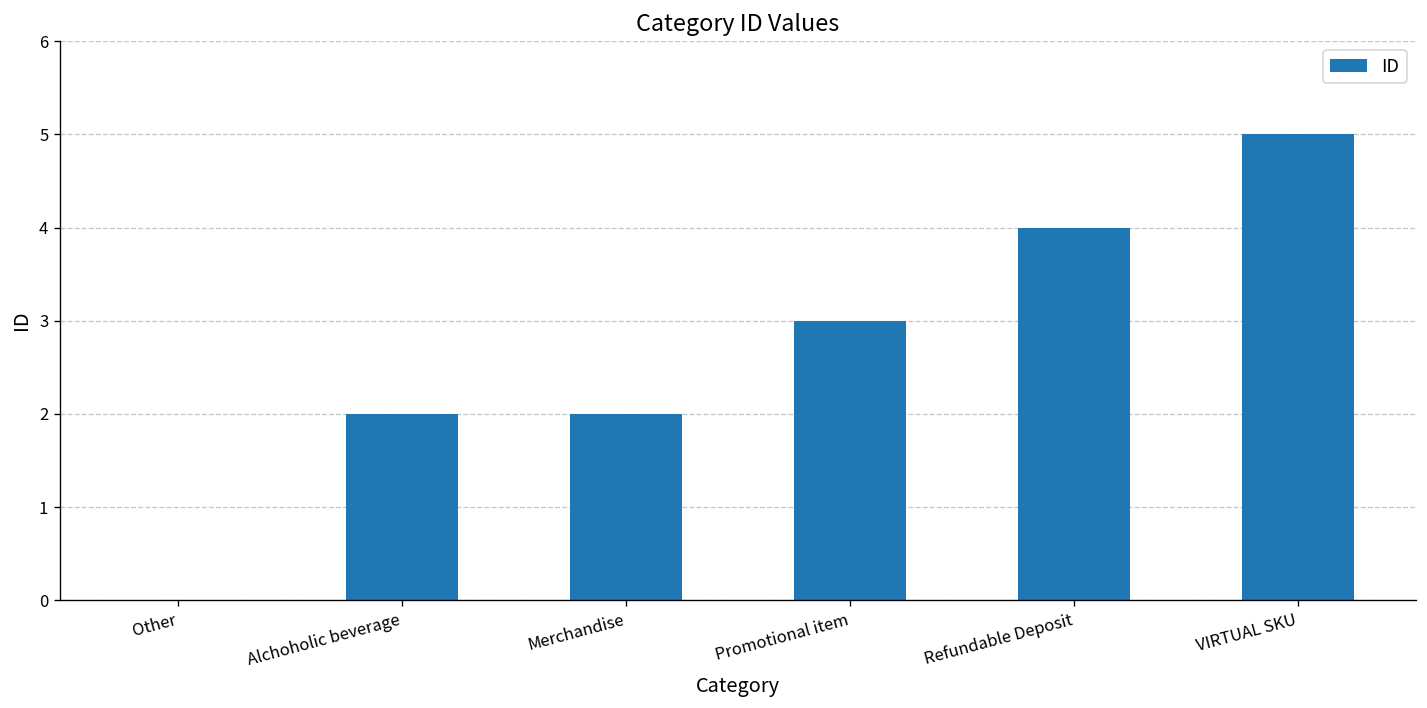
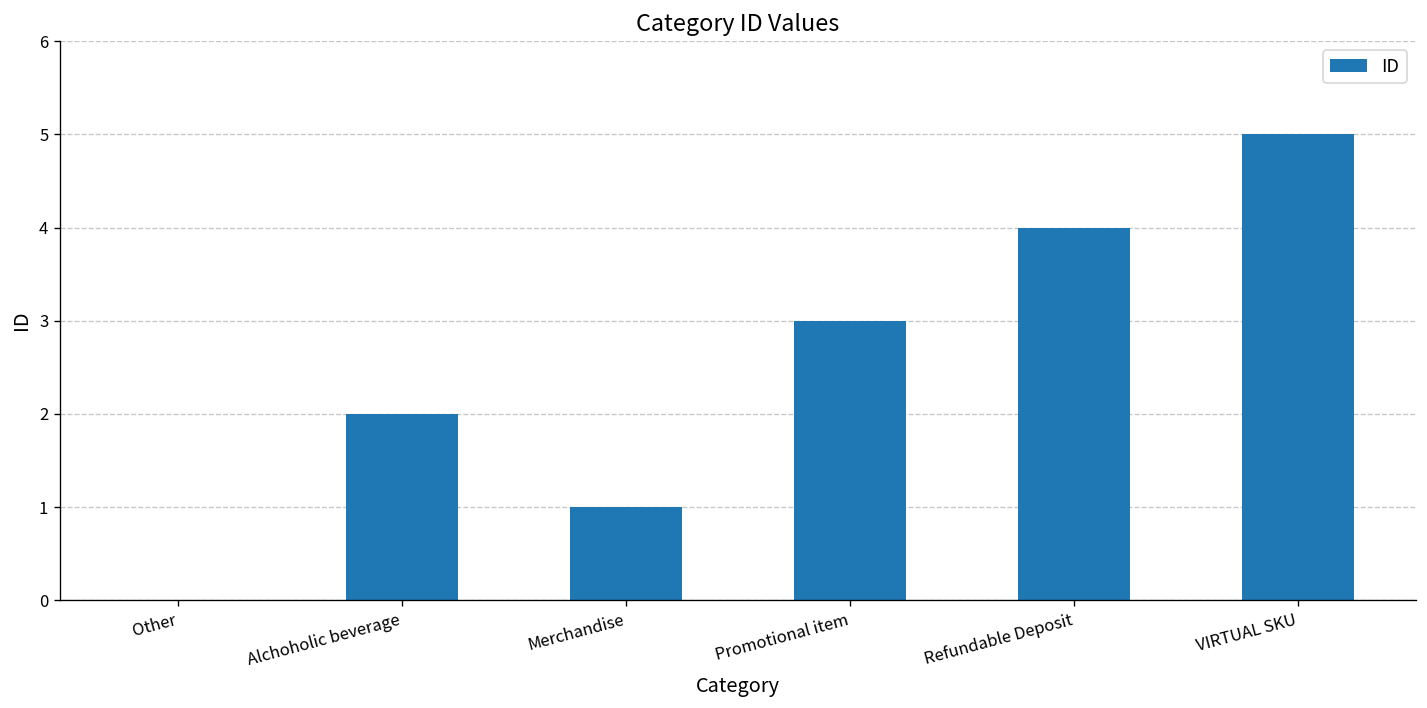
Merchandise: 2 -> 1
